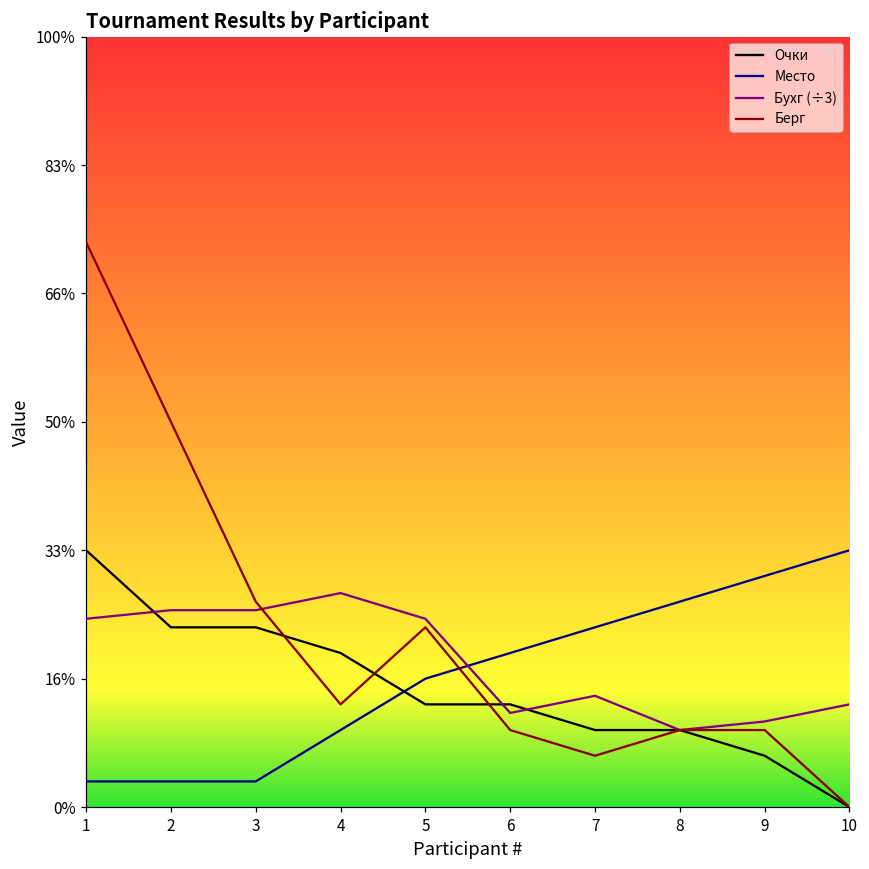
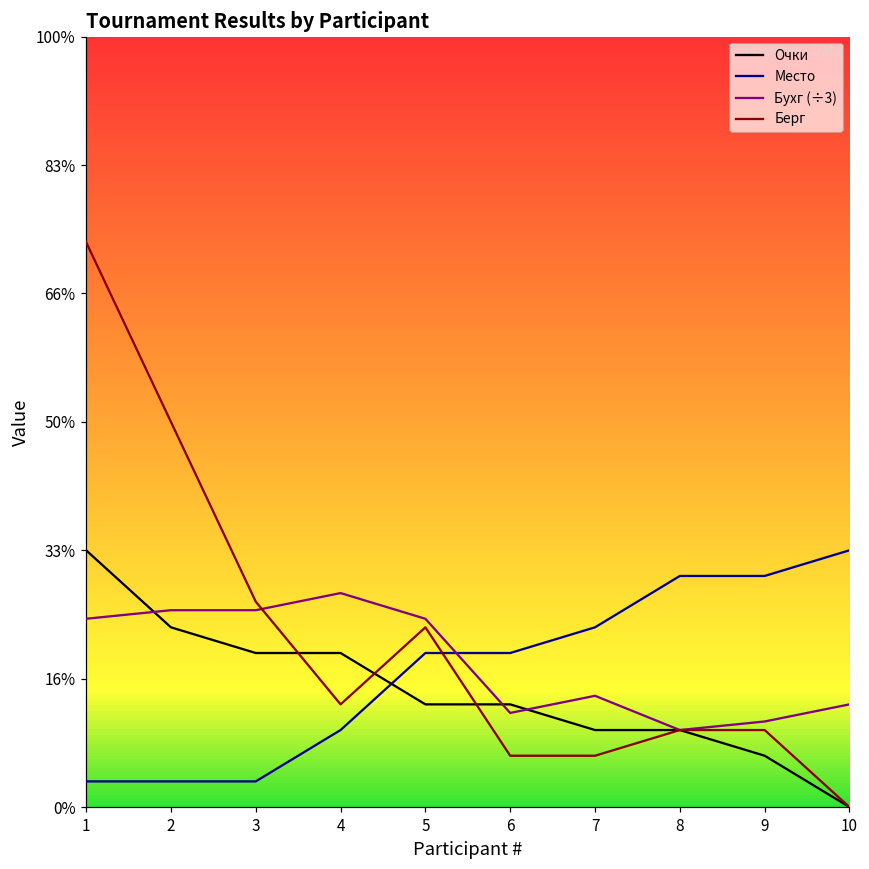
Очки, 3: 23% -> 20%
Место, 5: 17% -> 20%
Берг, 6: 10% -> 7%
Место, 8: 27% -> 30%
